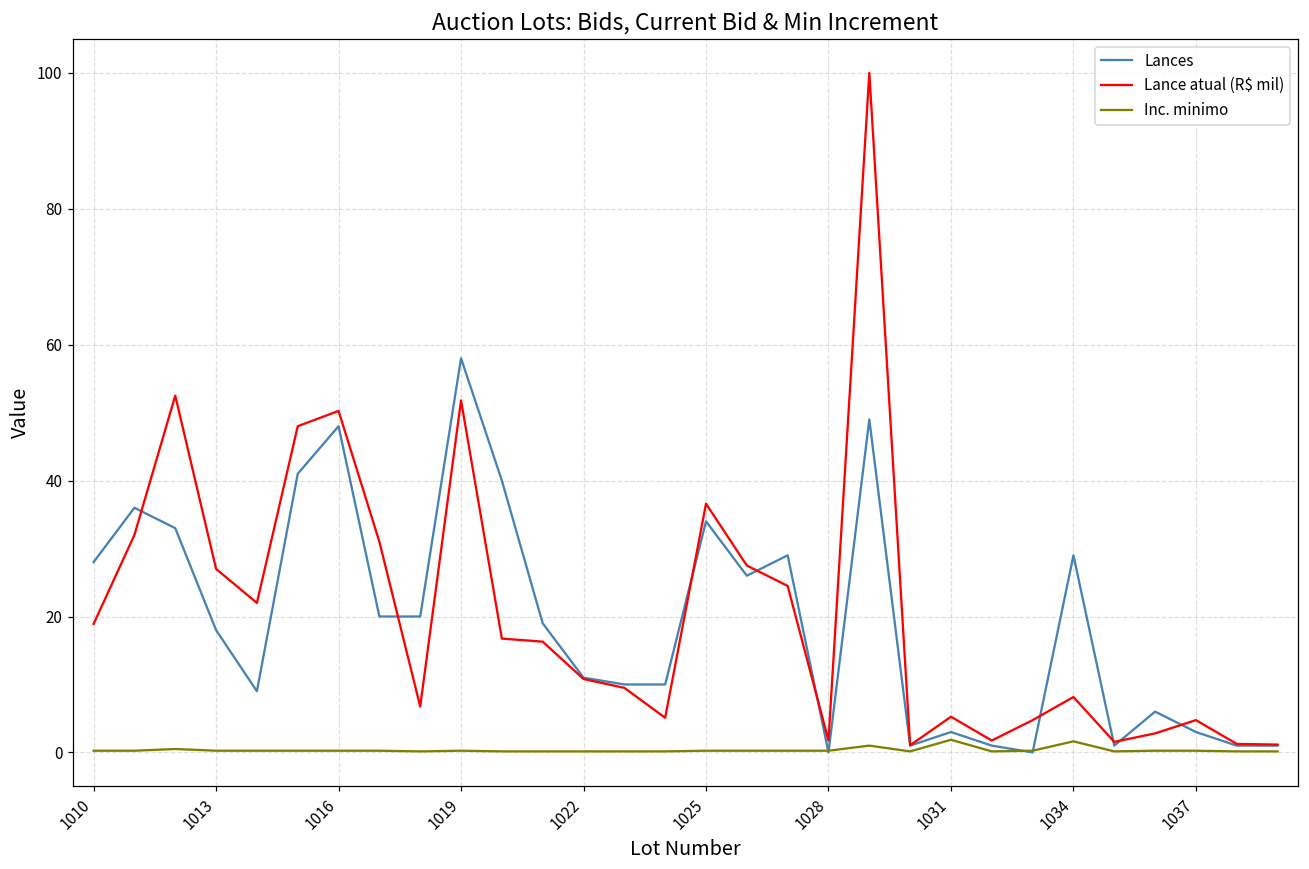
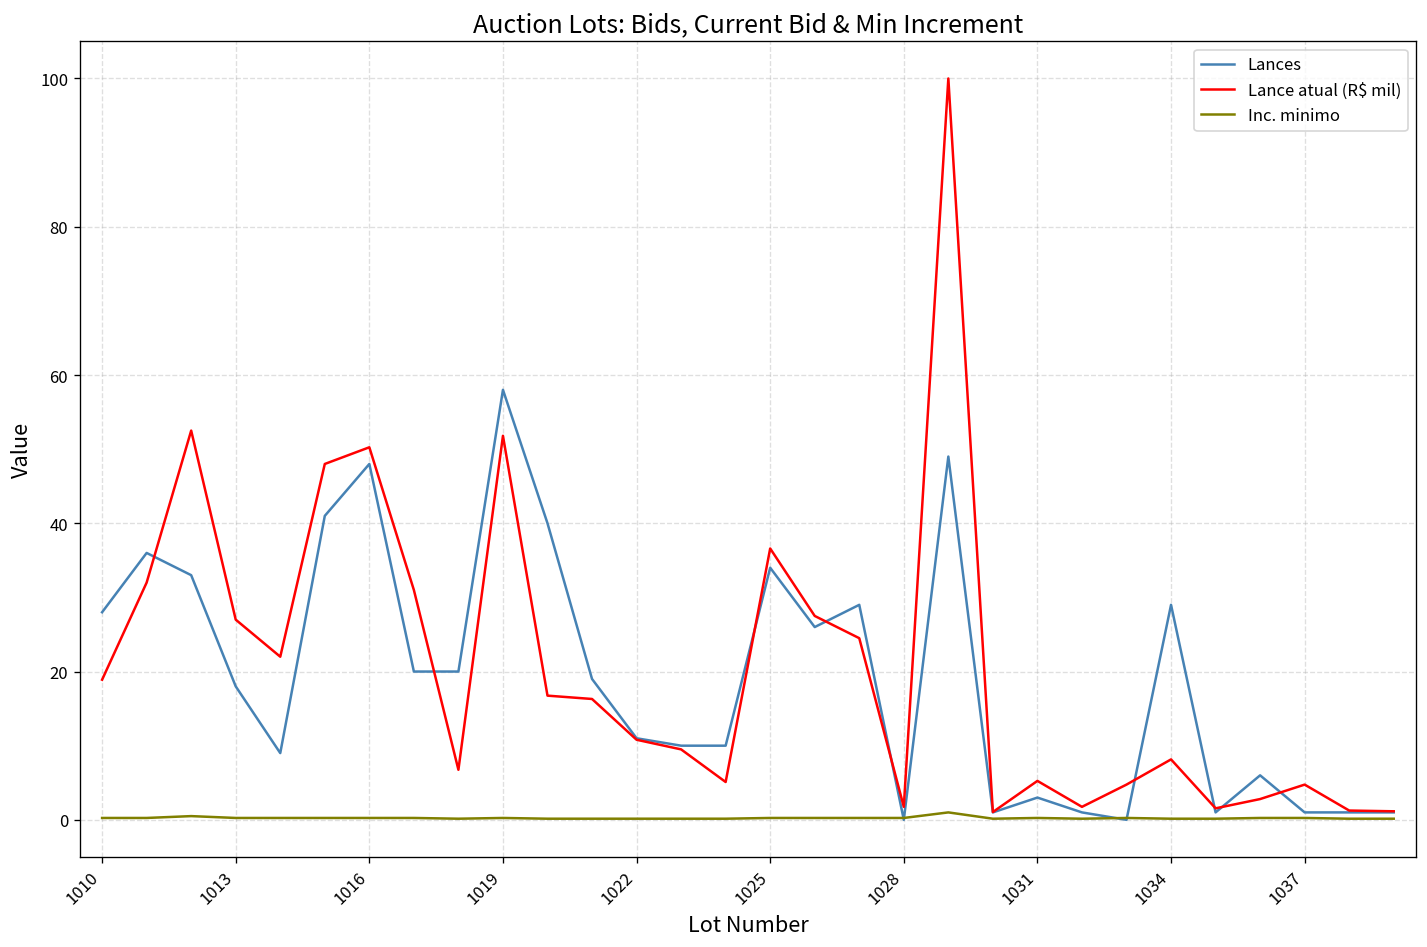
Inc. minimo, 1031: 2 -> 0
Inc. minimo, 1034: 2 -> 0
Lances, 1037: 3 -> 1
